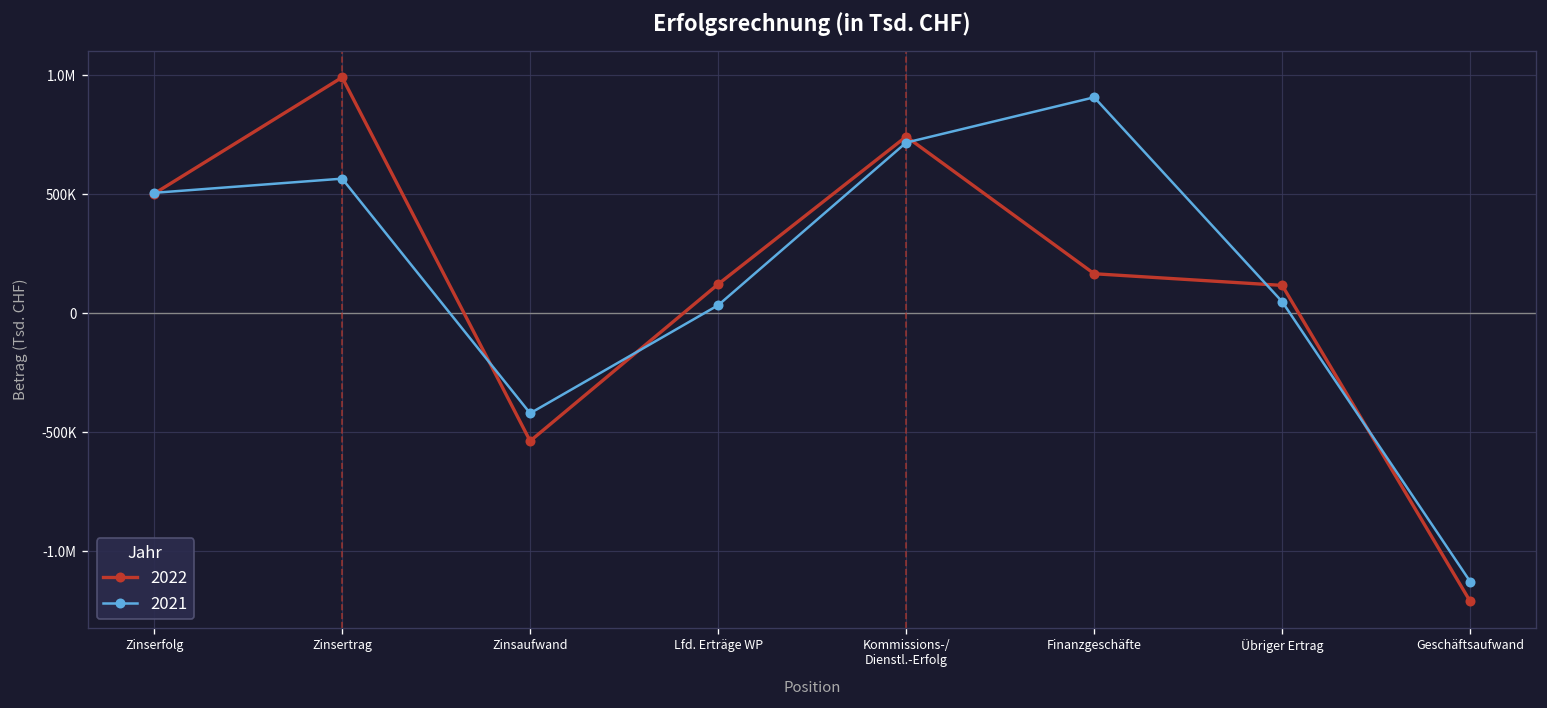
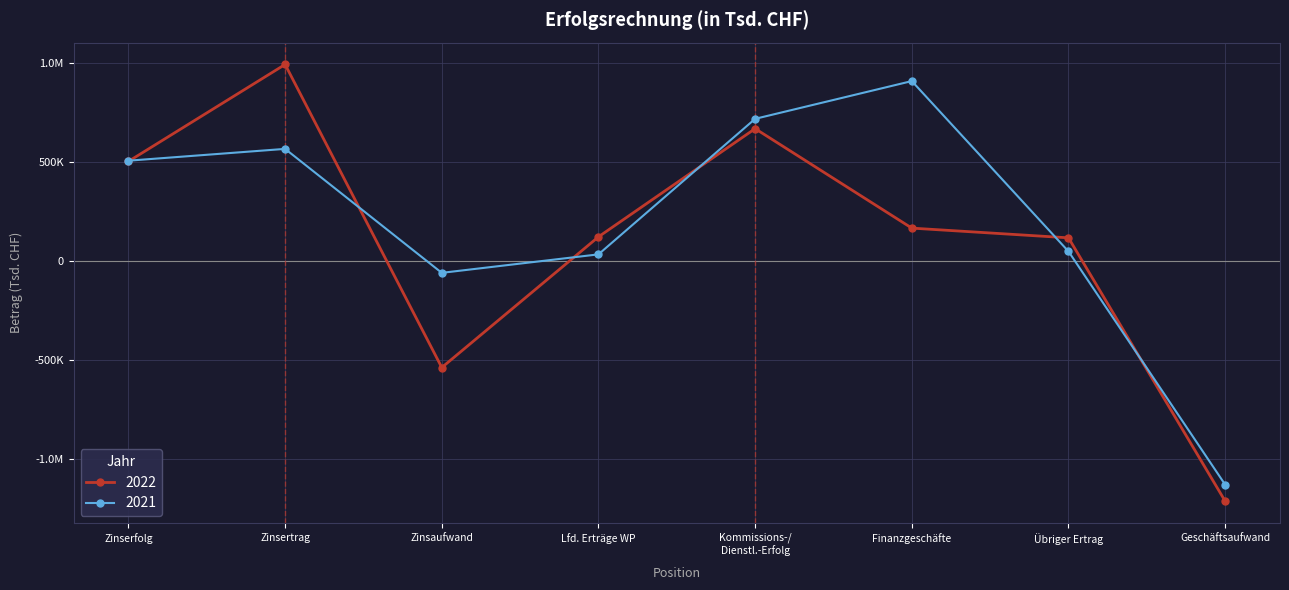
2021, Zinsaufwand: -420000 -> -60000
2022, Kommissions-/ Dienstl.-Erfolg: 740000 -> 670000
